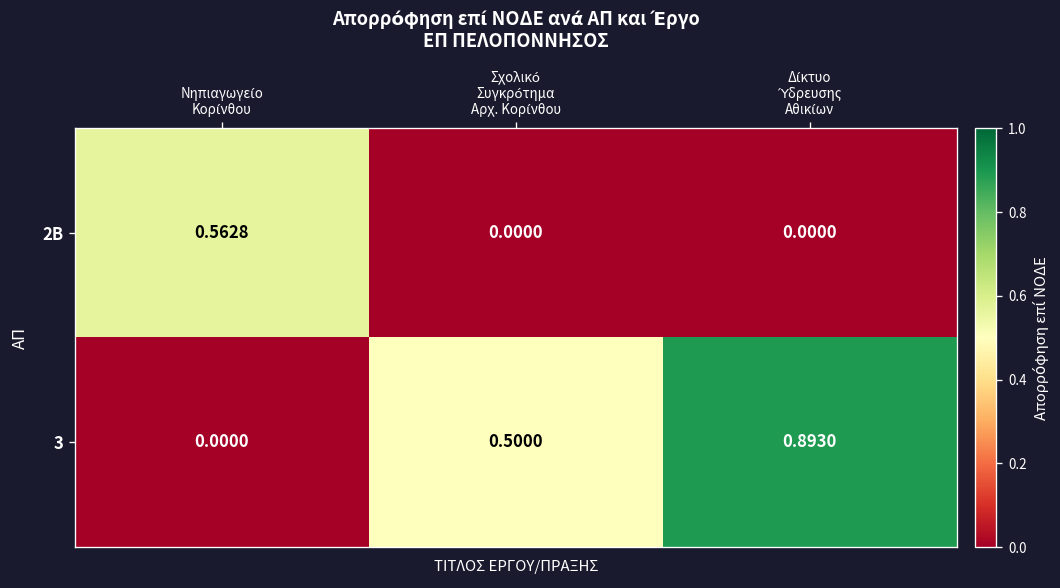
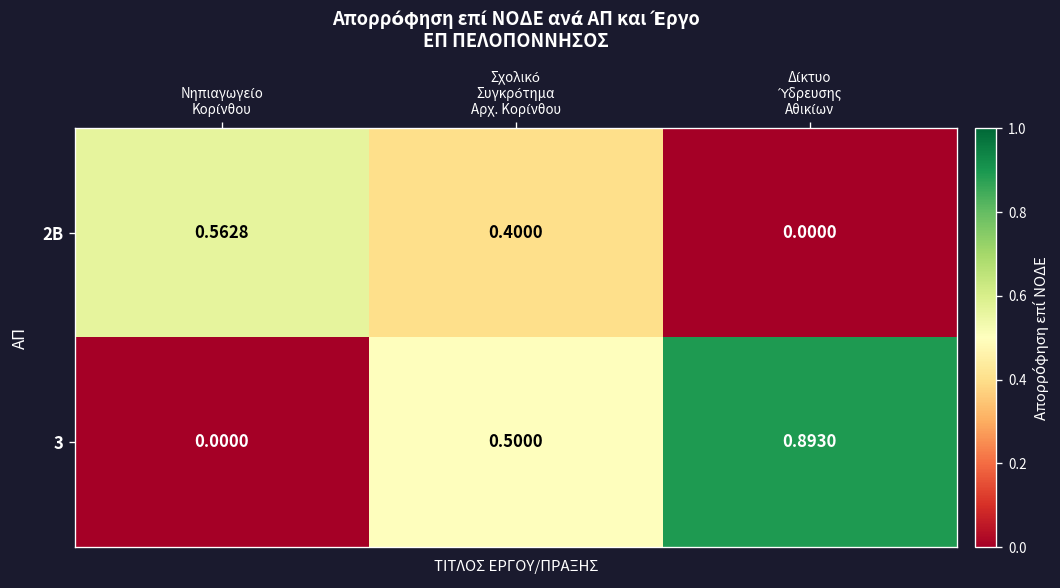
2B, Σχολικό Συγκρότημα Αρχ. Κορίνθου: 0.0000 -> 0.4000
